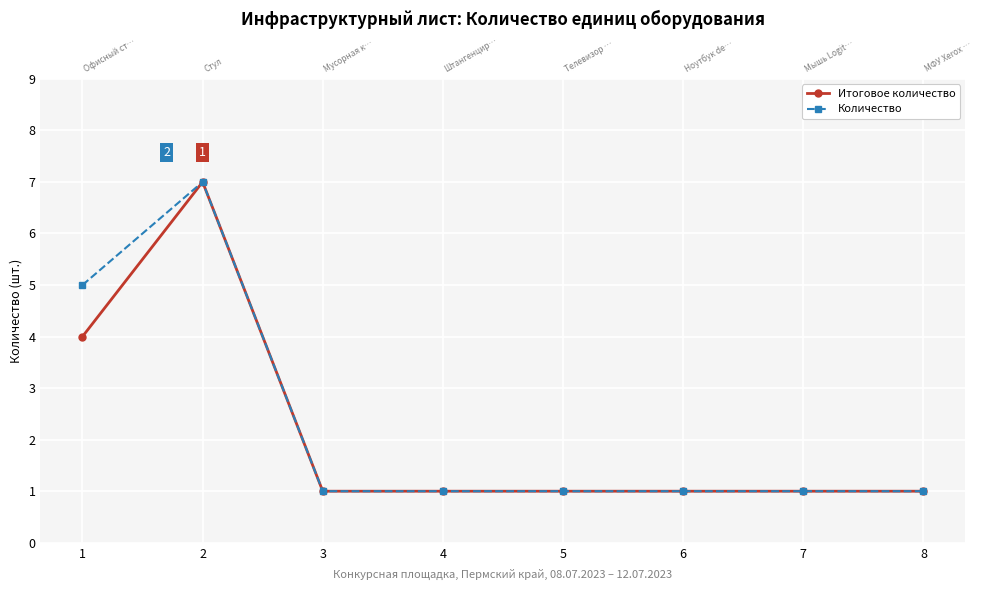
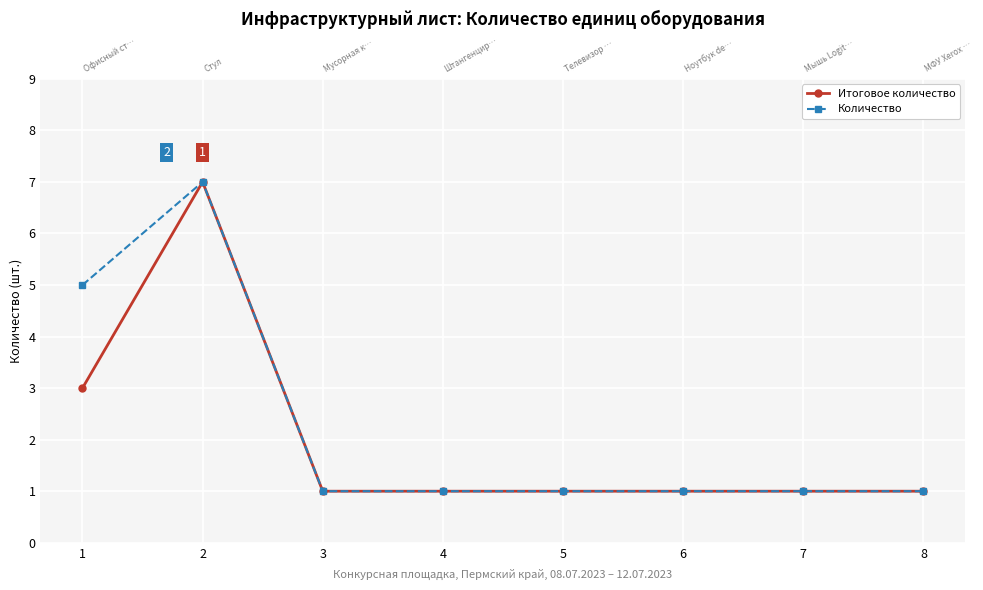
Итоговое количество, 1: 4 -> 3
